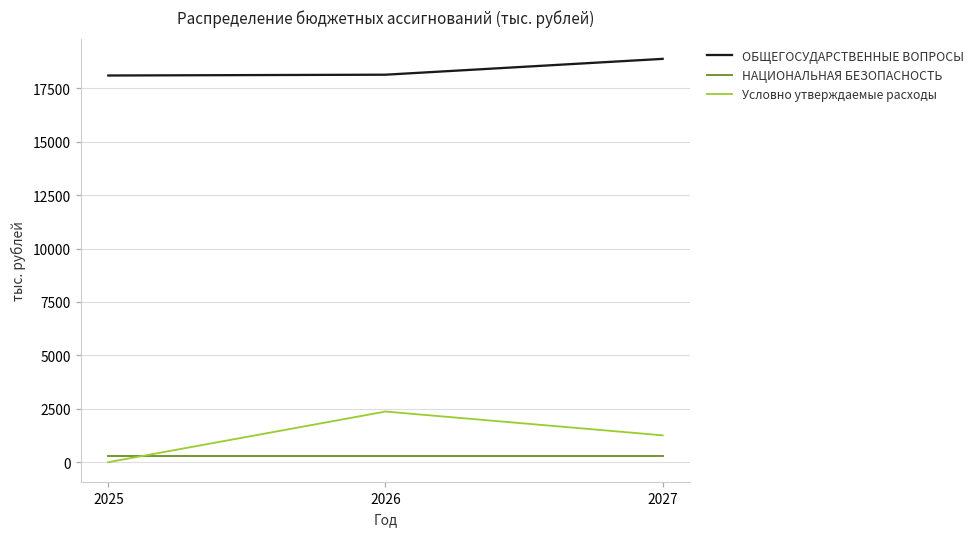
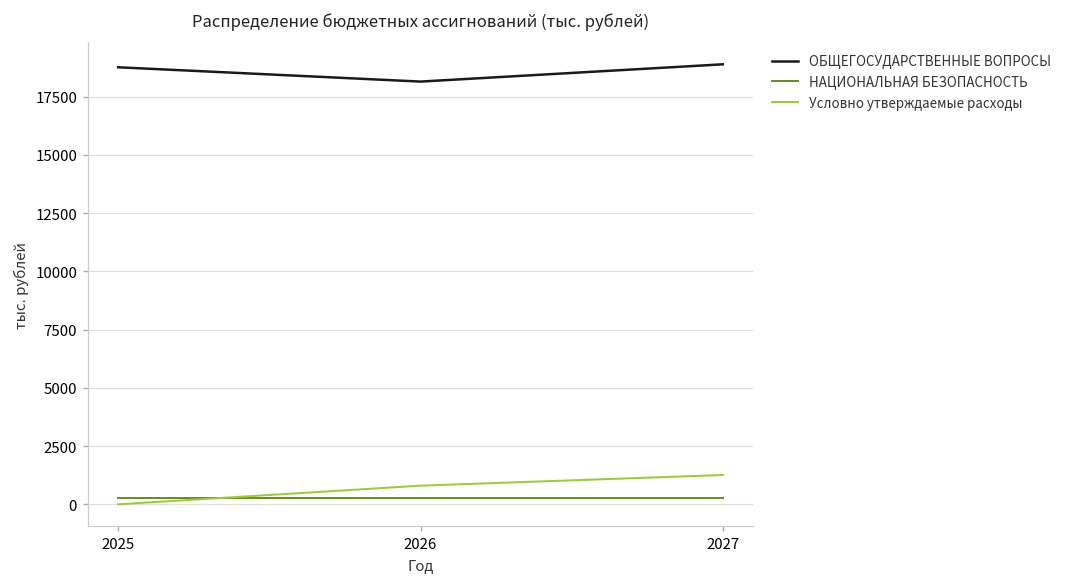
ОБЩЕГОСУДАРСТВЕННЫЕ ВОПРОСЫ, 2025: 18100 -> 18800
Условно утверждаемые расходы, 2026: 2400 -> 800
